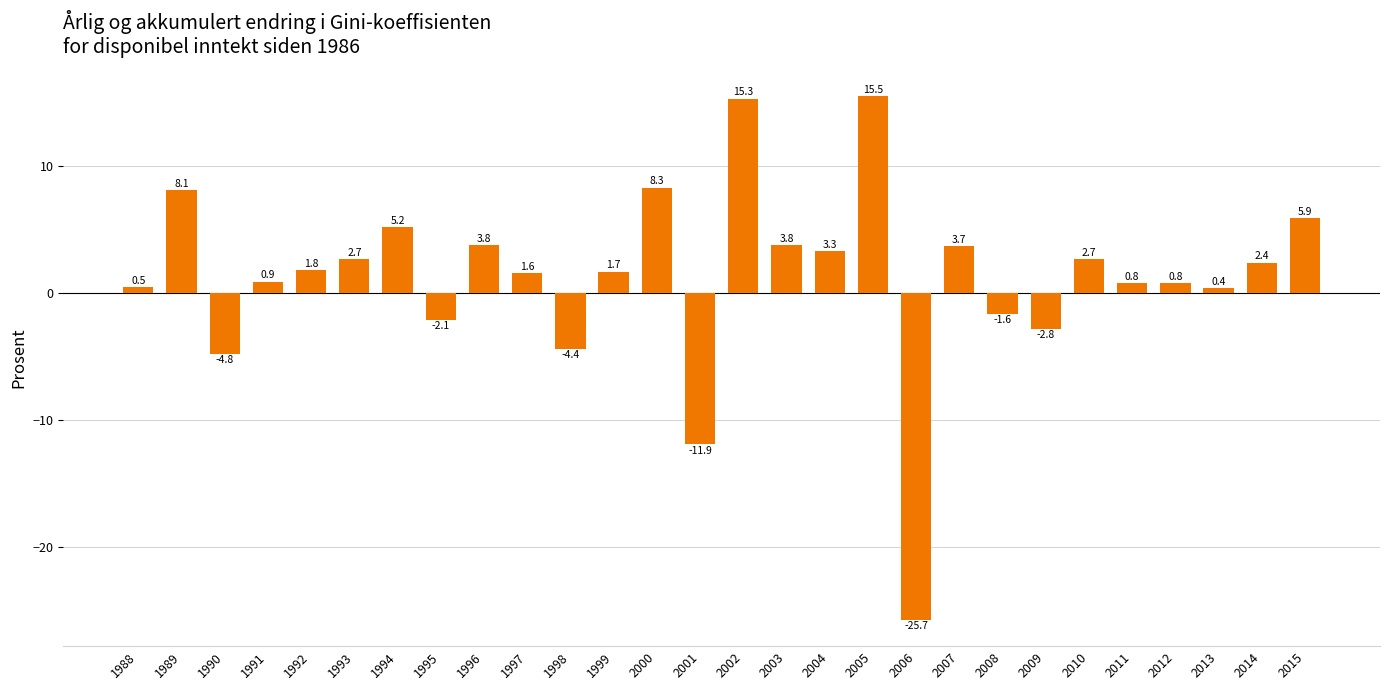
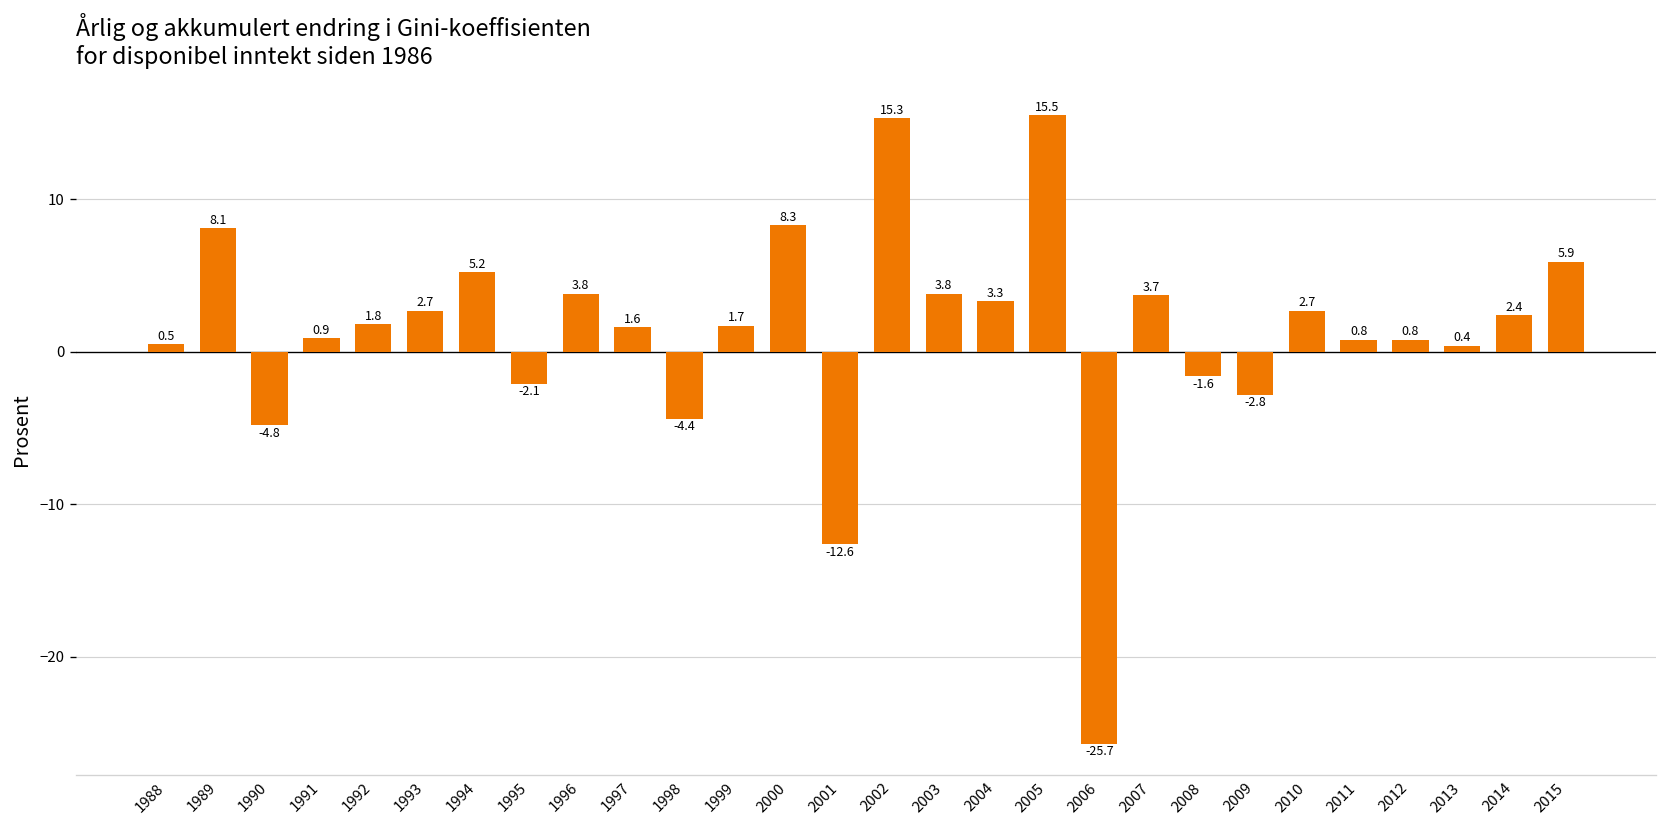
2001: -11.9 -> -12.6
